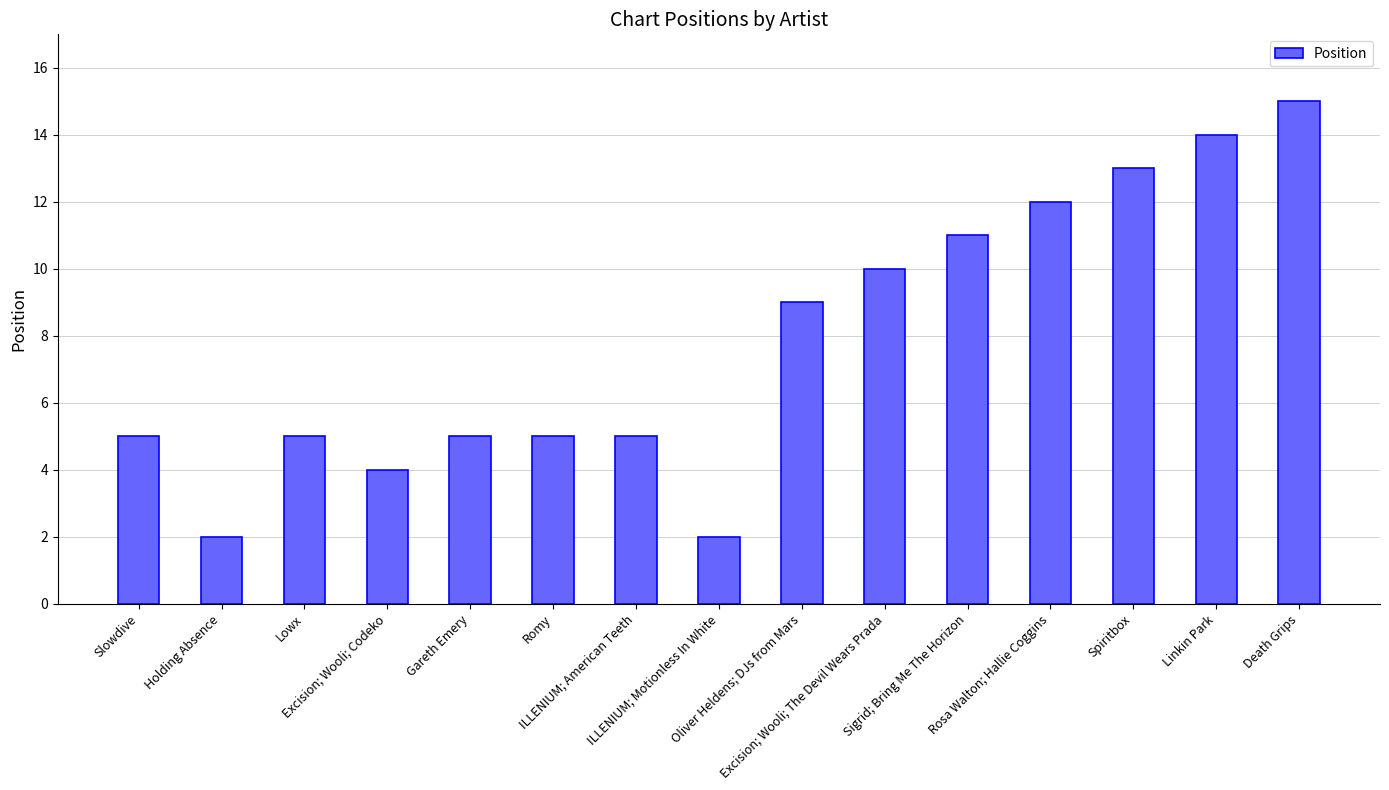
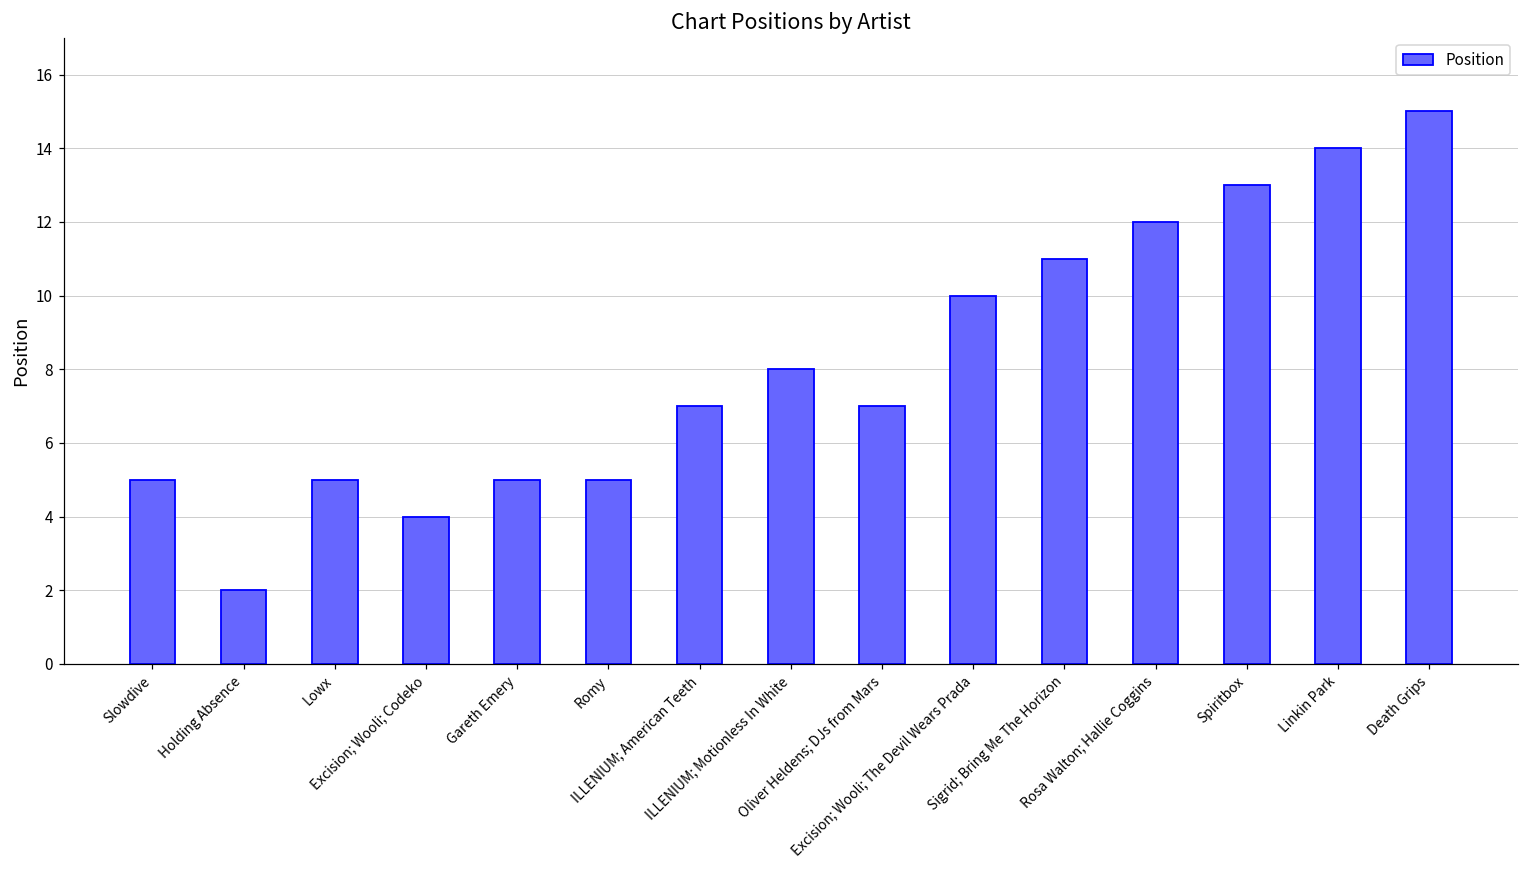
ILLENIUM; American Teeth: 5 -> 7
ILLENIUM; Motionless In White: 2 -> 8
Oliver Heldens; DJs from Mars: 9 -> 7
